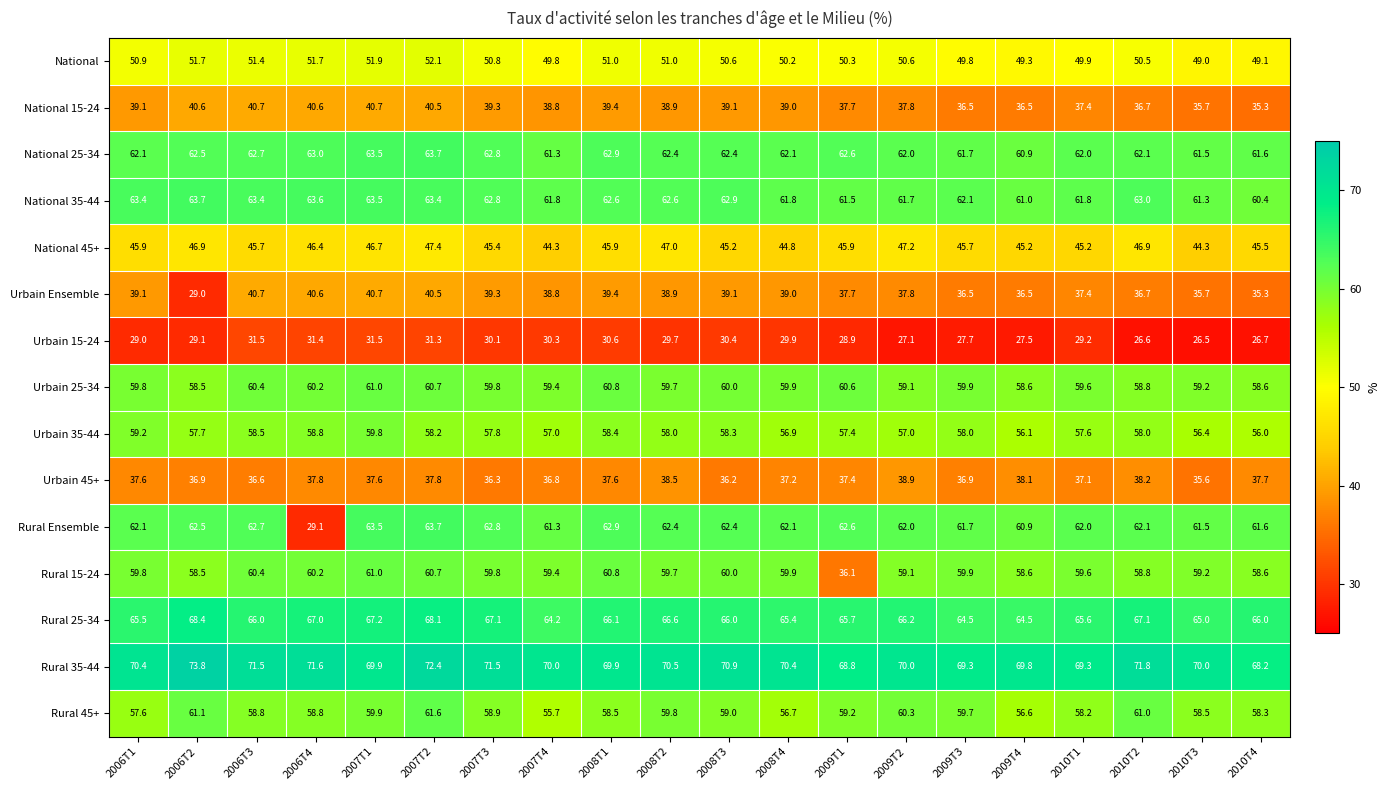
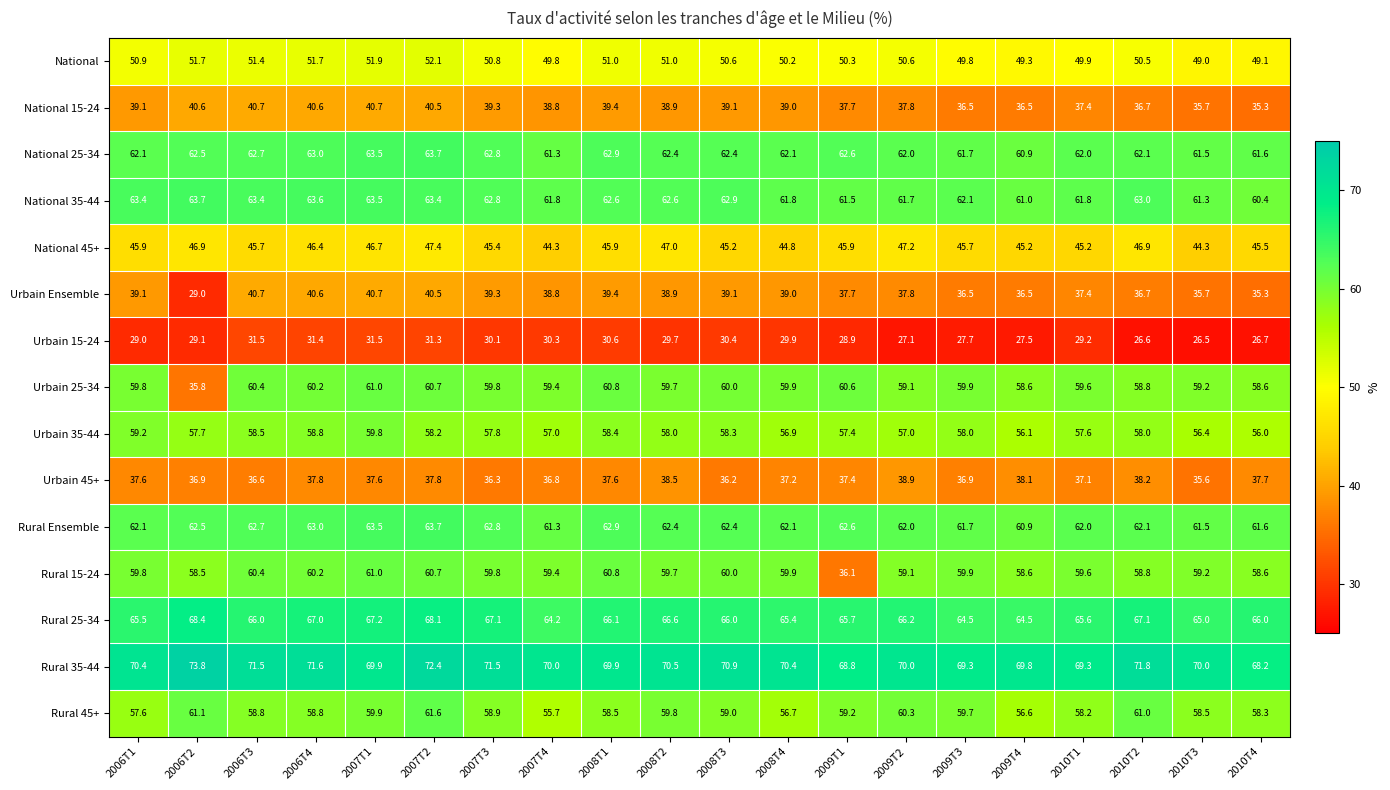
Urbain 25-34, 2006T2: 58.5 -> 35.8
Rural Ensemble, 2006T4: 29.1 -> 63.0
